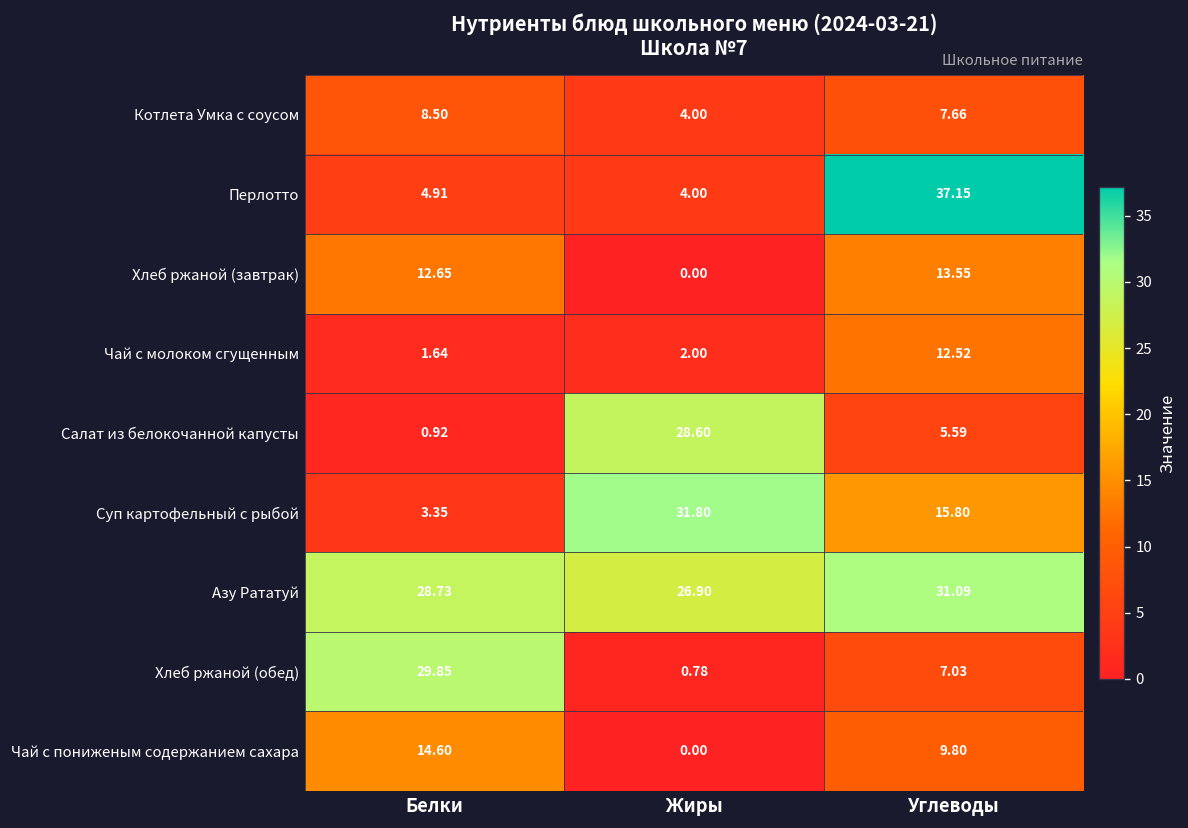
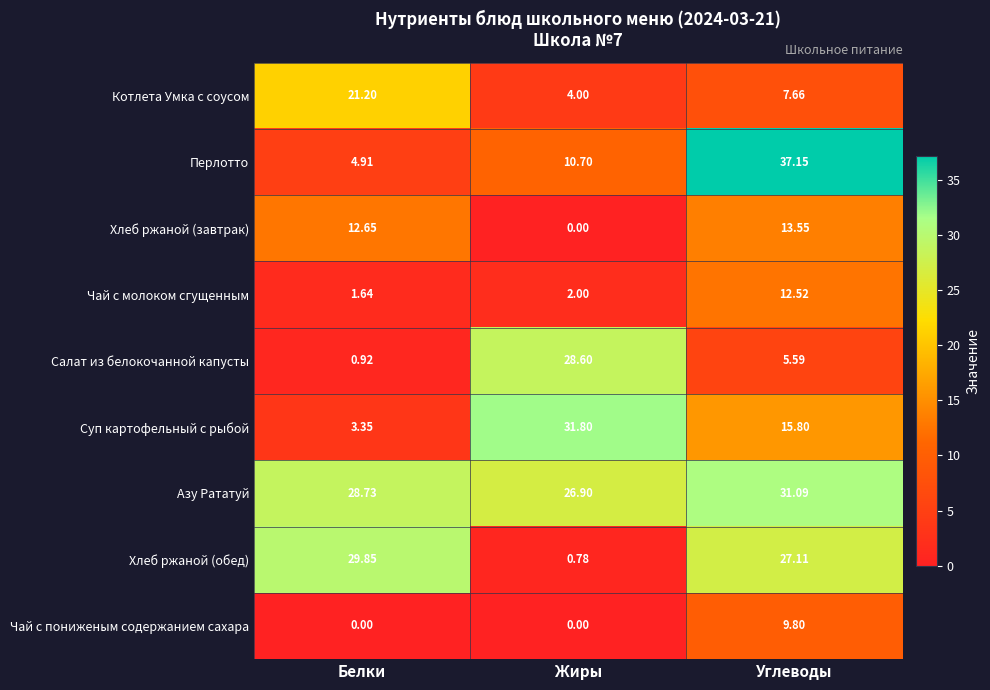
Котлета Умка с соусом, Белки: 8.50 -> 21.20
Перлотто, Жиры: 4.00 -> 10.70
Хлеб ржаной (обед), Углеводы: 7.03 -> 27.11
Чай с пониженым содержанием сахара, Белки: 14.60 -> 0.00
